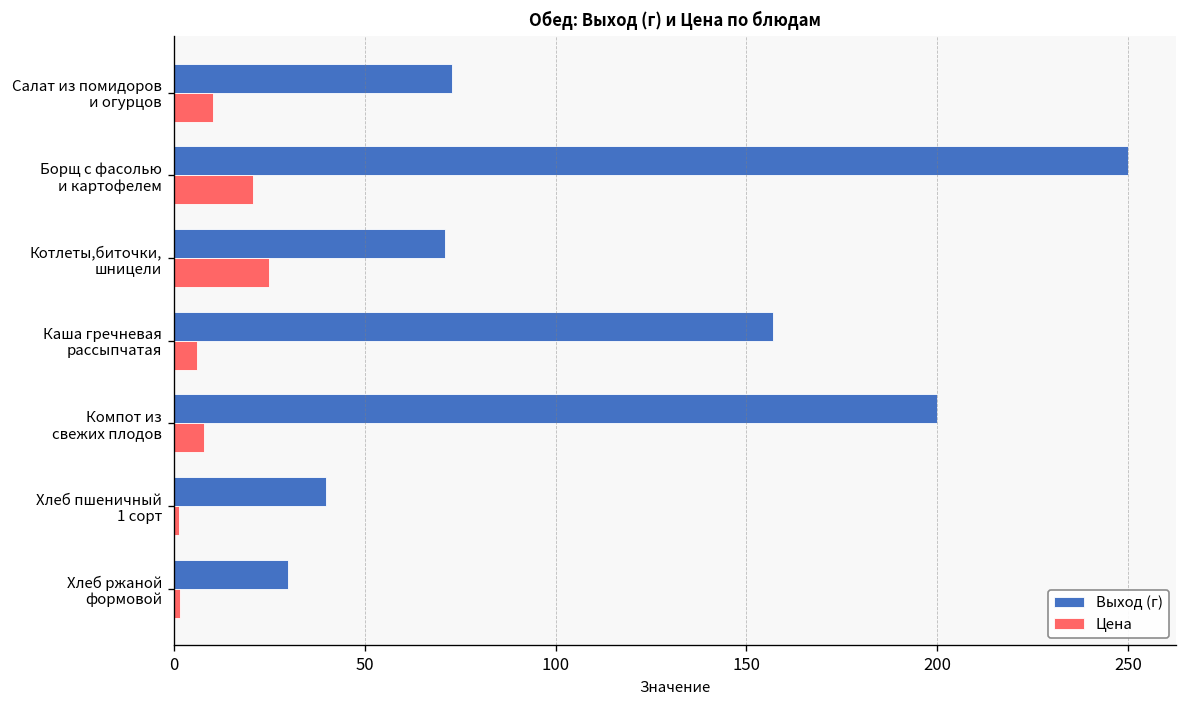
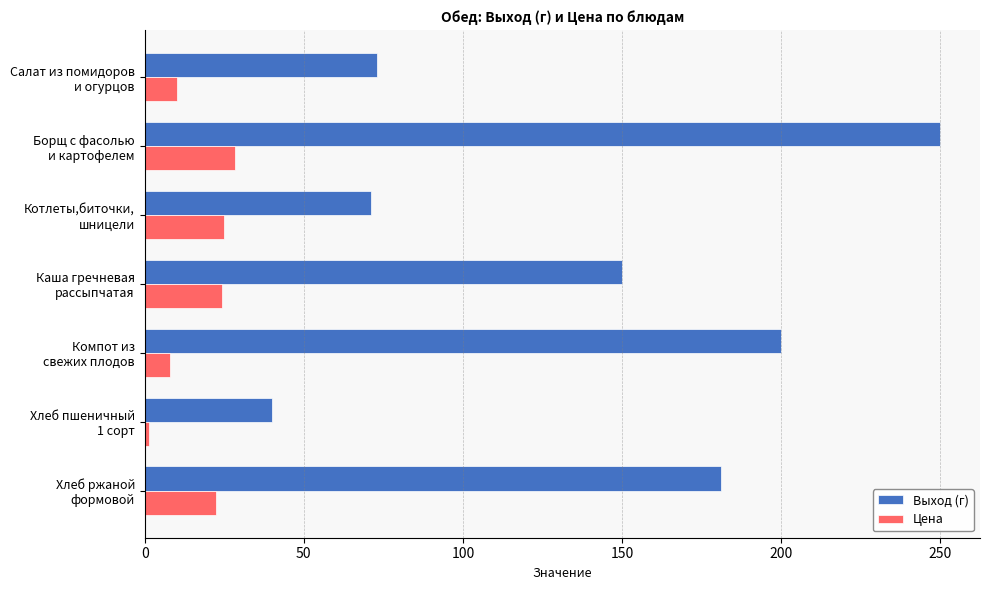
Цена, Борщ с фасолью и картофелем: 21 -> 28
Выход (г), Каша гречневая рассыпчатая: 157 -> 150
Цена, Каша гречневая рассыпчатая: 6 -> 24
Выход (г), Хлеб ржаной формовой: 30 -> 181
Цена, Хлеб ржаной формовой: 2 -> 22
